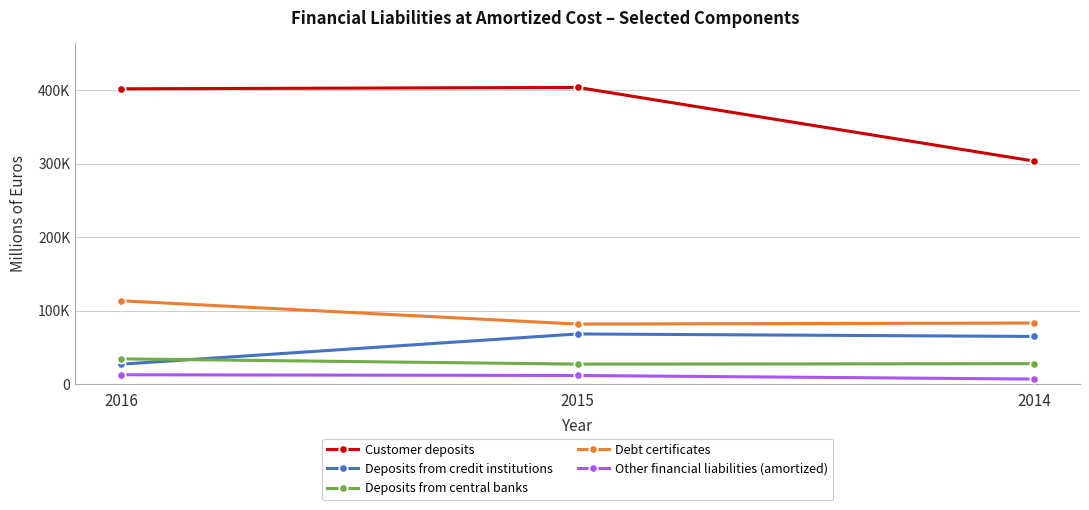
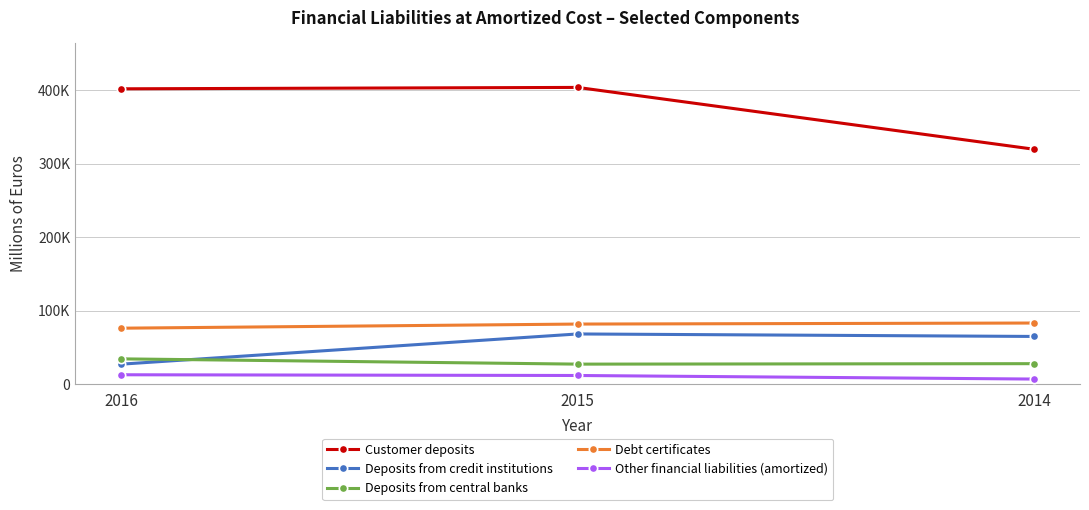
Debt certificates, 2016: 110000 -> 80000
Customer deposits, 2014: 300000 -> 320000
